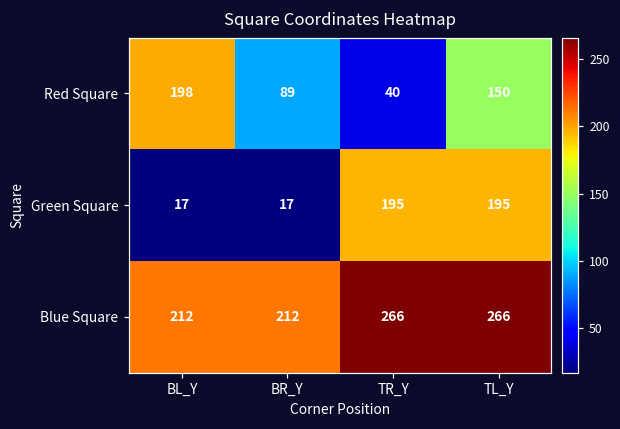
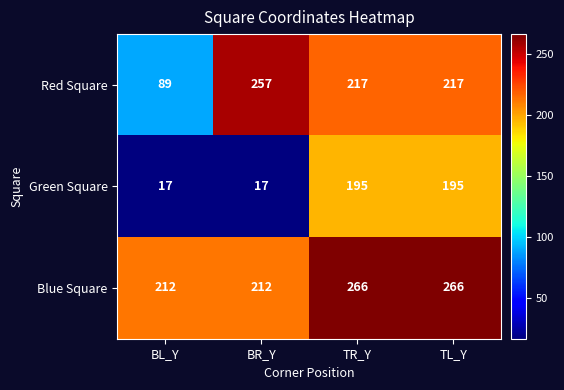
Red Square, BL_Y: 198 -> 89
Red Square, BR_Y: 89 -> 257
Red Square, TR_Y: 40 -> 217
Red Square, TL_Y: 150 -> 217
